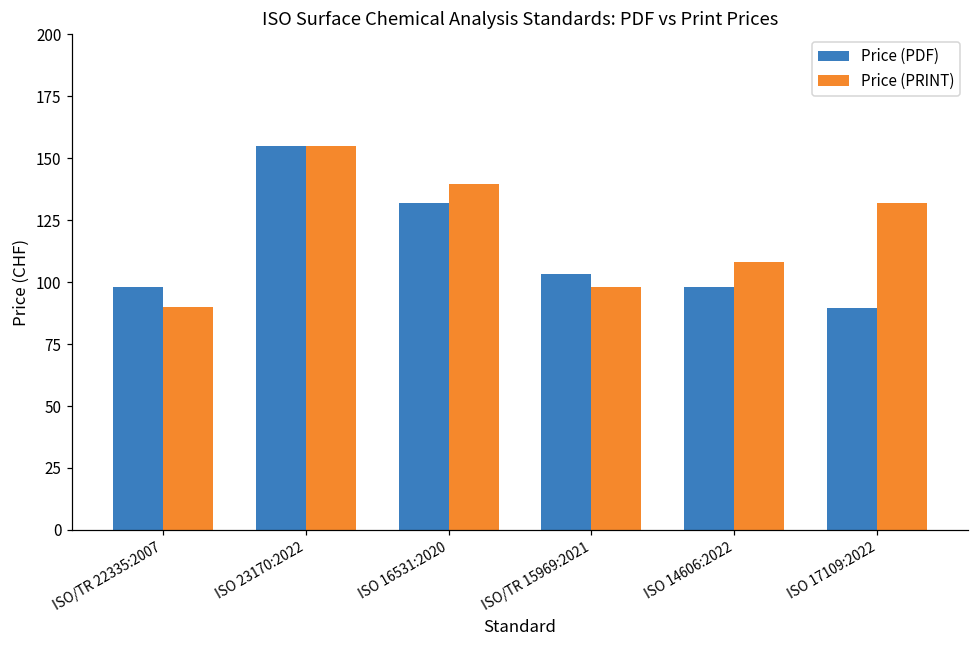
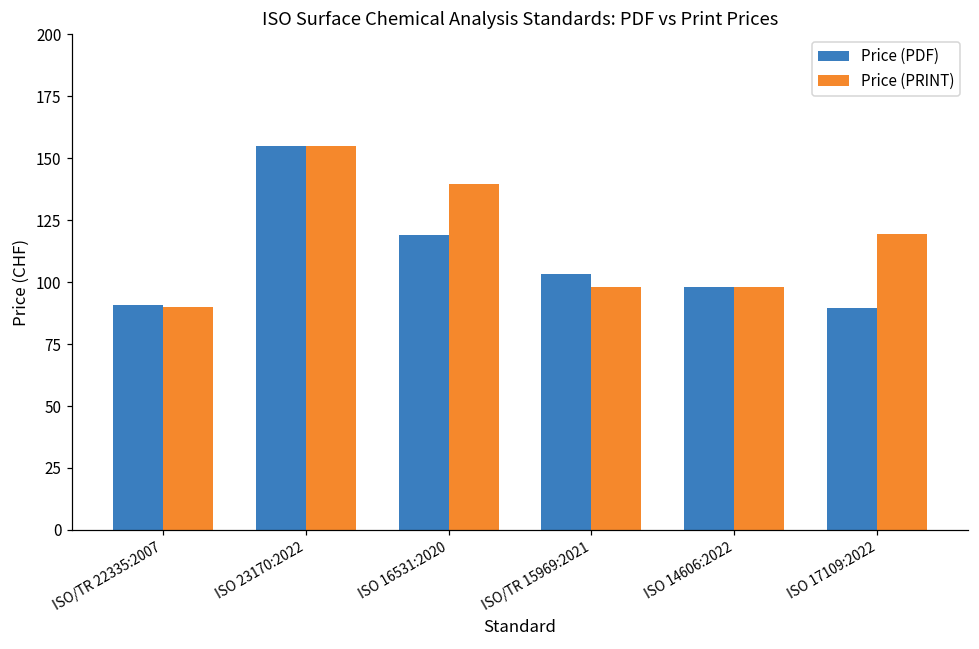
Price (PDF), ISO/TR 22335:2007: 98 -> 91
Price (PDF), ISO 16531:2020: 132 -> 119
Price (PRINT), ISO 14606:2022: 108 -> 98
Price (PRINT), ISO 17109:2022: 132 -> 119
